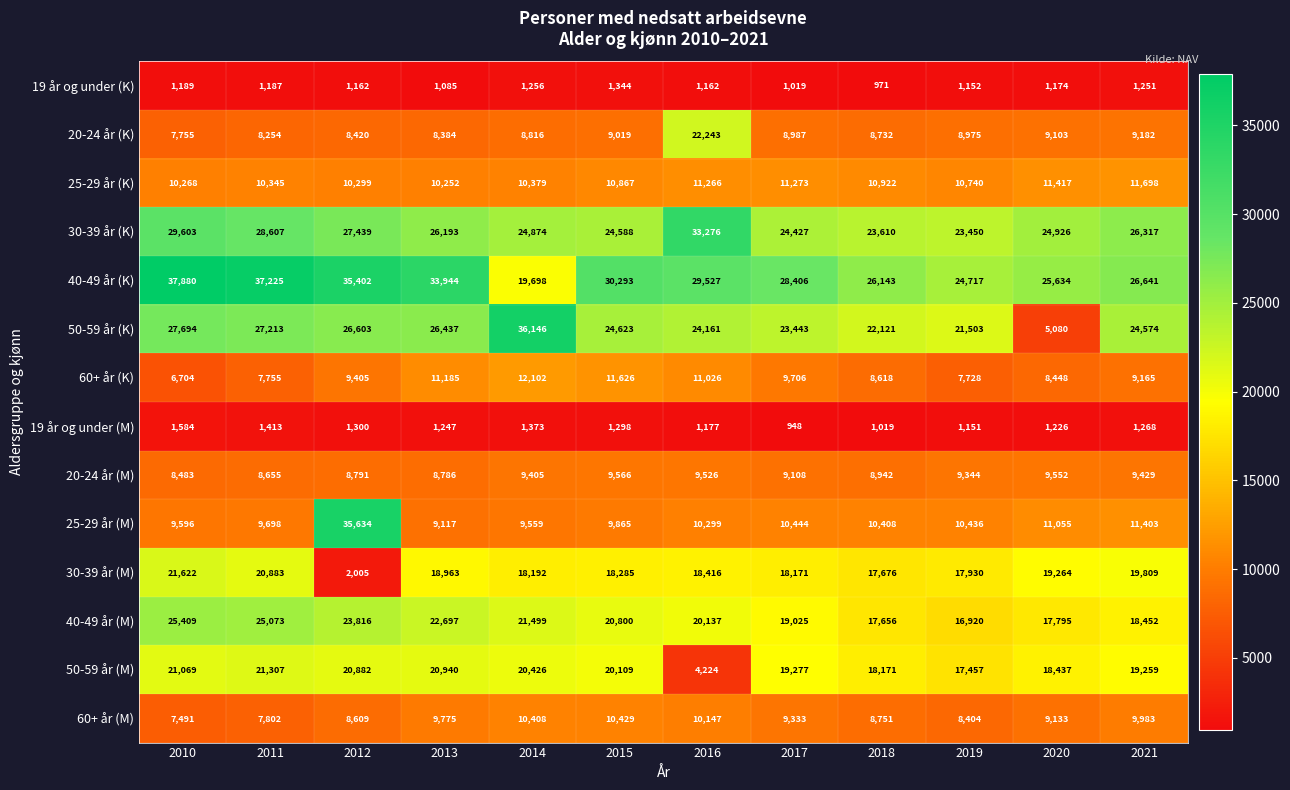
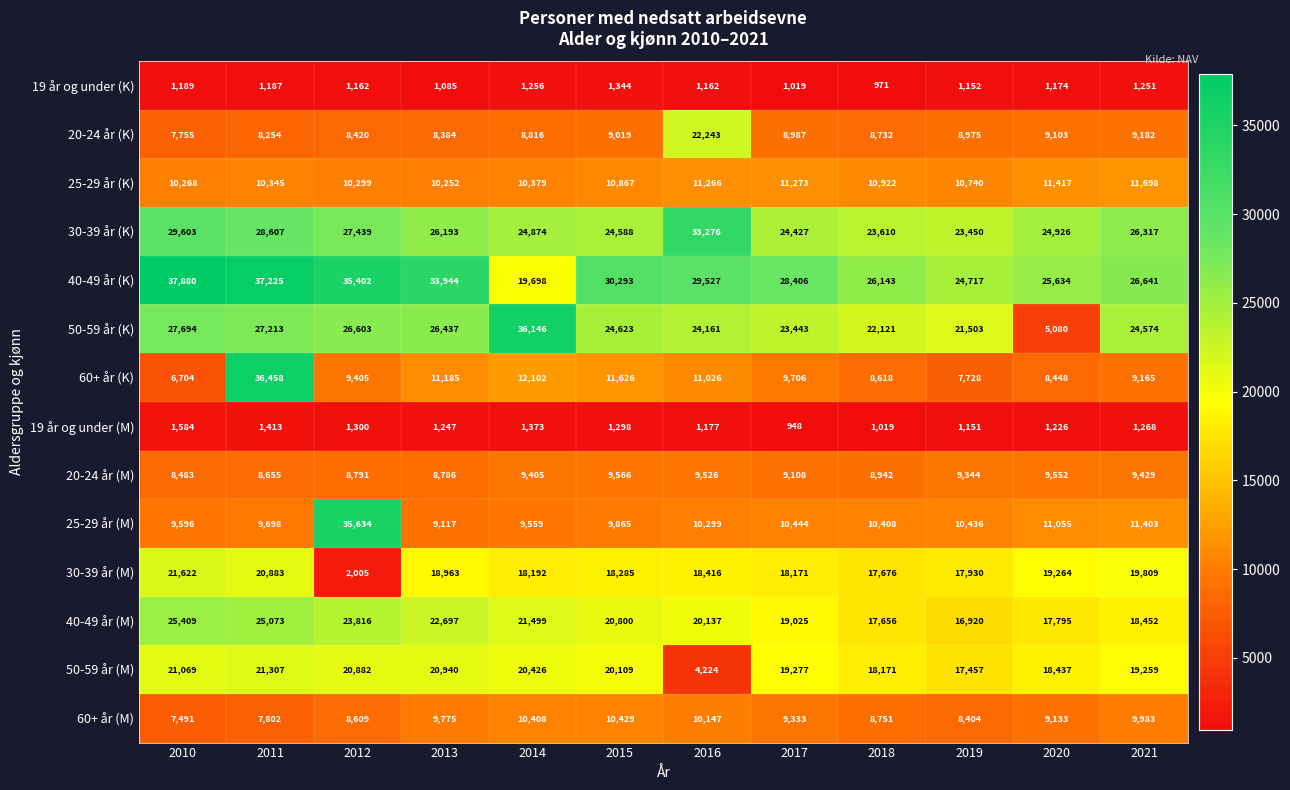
60+ år (K), 2011: 7,755 -> 36,458
